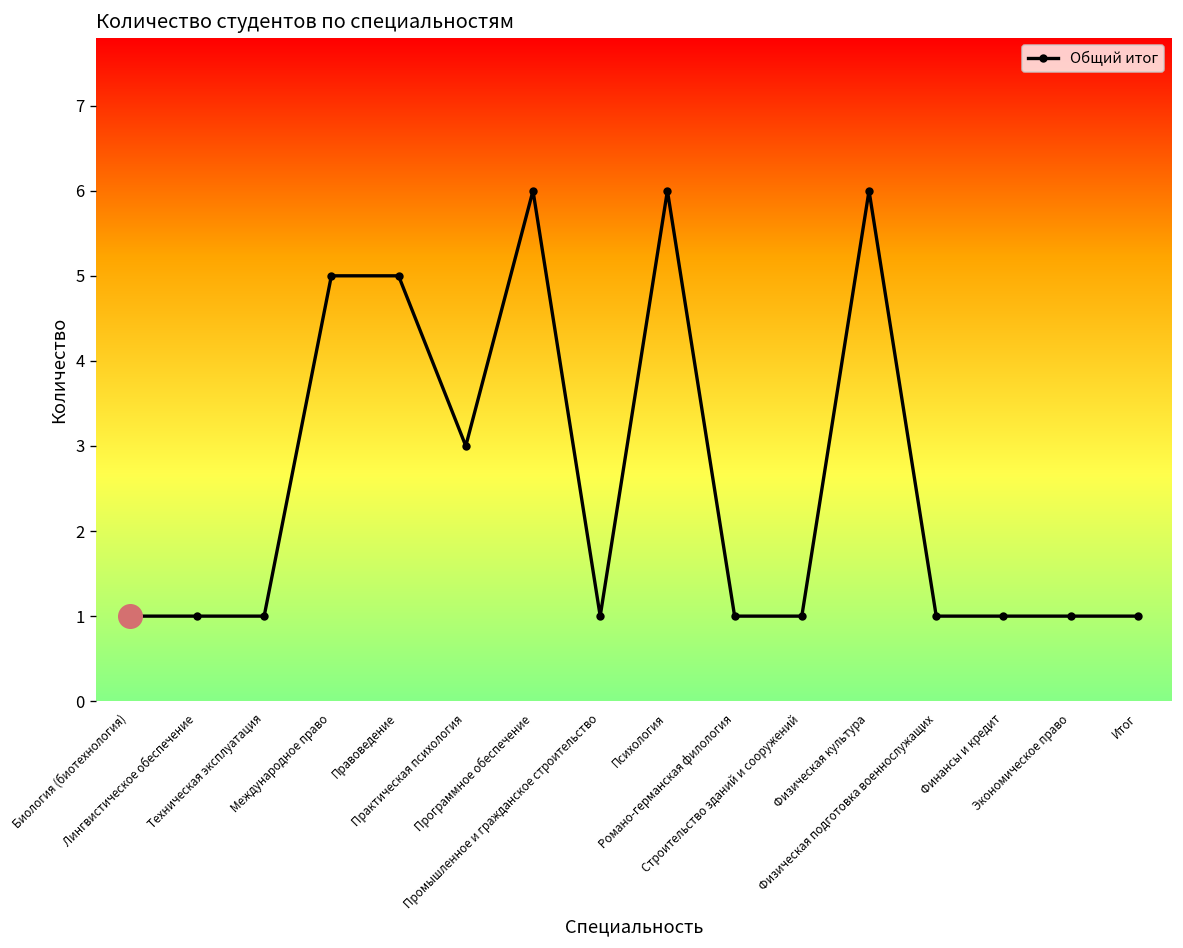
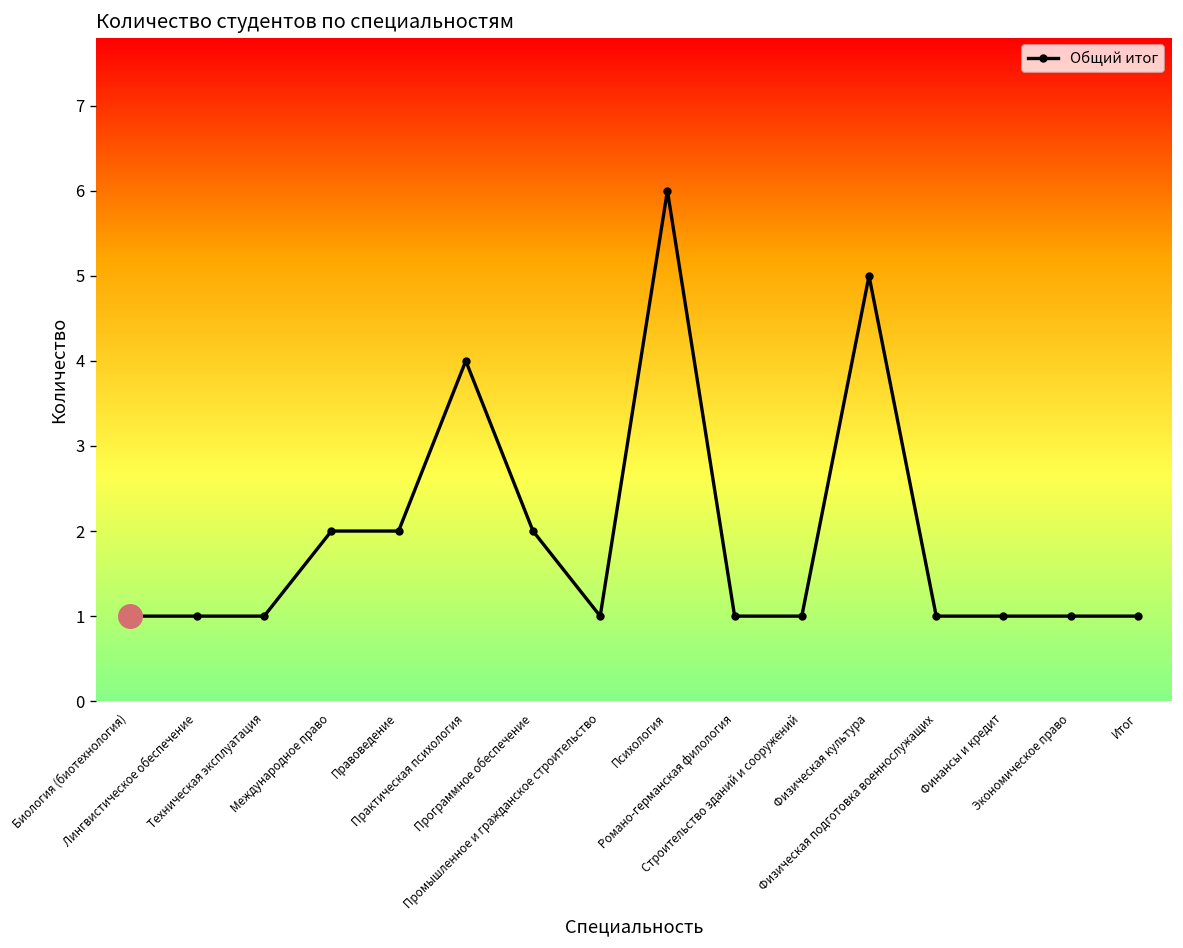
Общий итог, Международное право: 5 -> 2
Общий итог, Правоведение: 5 -> 2
Общий итог, Практическая психология: 3 -> 4
Общий итог, Программное обеспечение: 6 -> 2
Общий итог, Физическая культура: 6 -> 5
